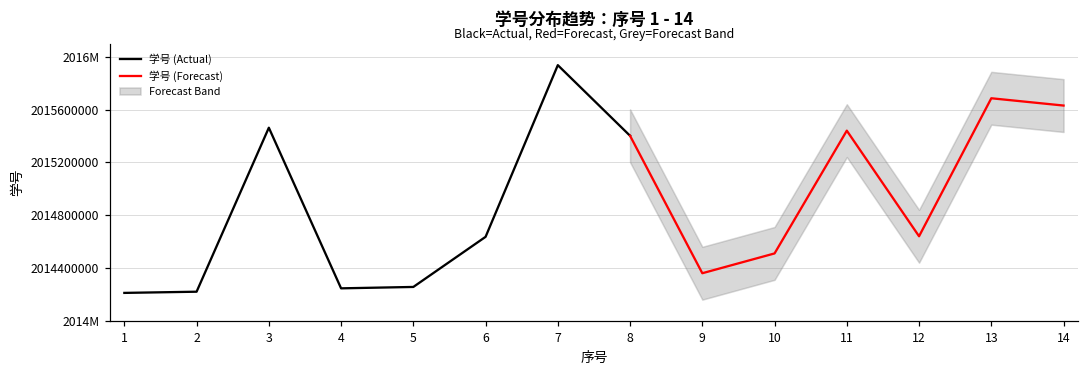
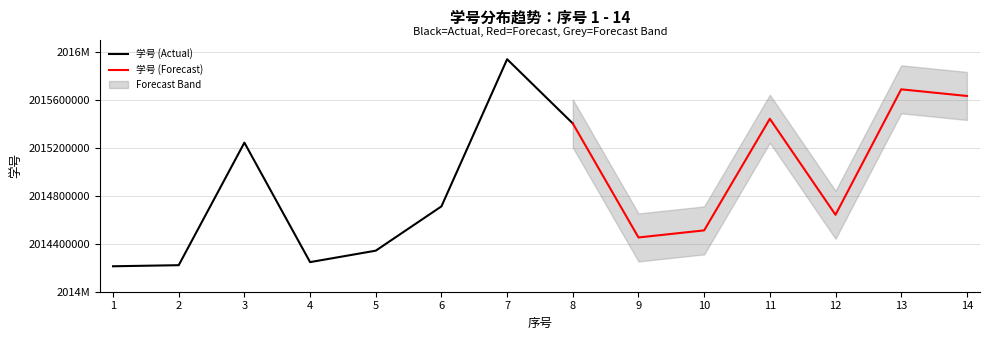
学号 (Actual), 3: 2015460000 -> 2015240000
学号 (Actual), 5: 2014260000 -> 2014340000
学号 (Actual), 6: 2014640000 -> 2014710000
学号 (Forecast), 9: 2014360000 -> 2014450000
